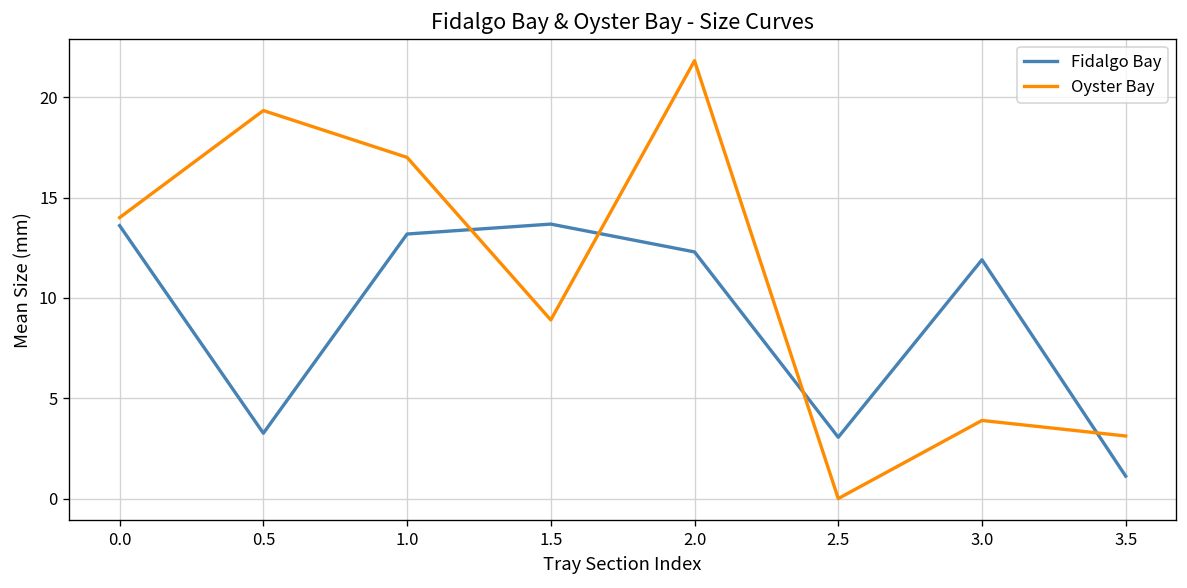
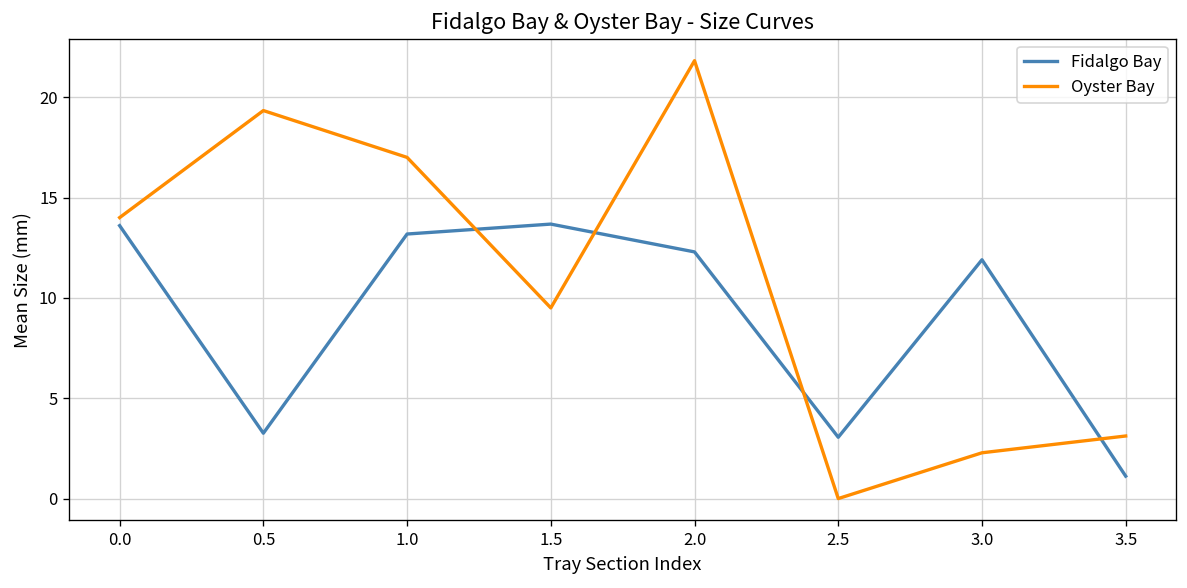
Oyster Bay, 1.5: 8.9 -> 9.5
Oyster Bay, 3.0: 3.9 -> 2.3
